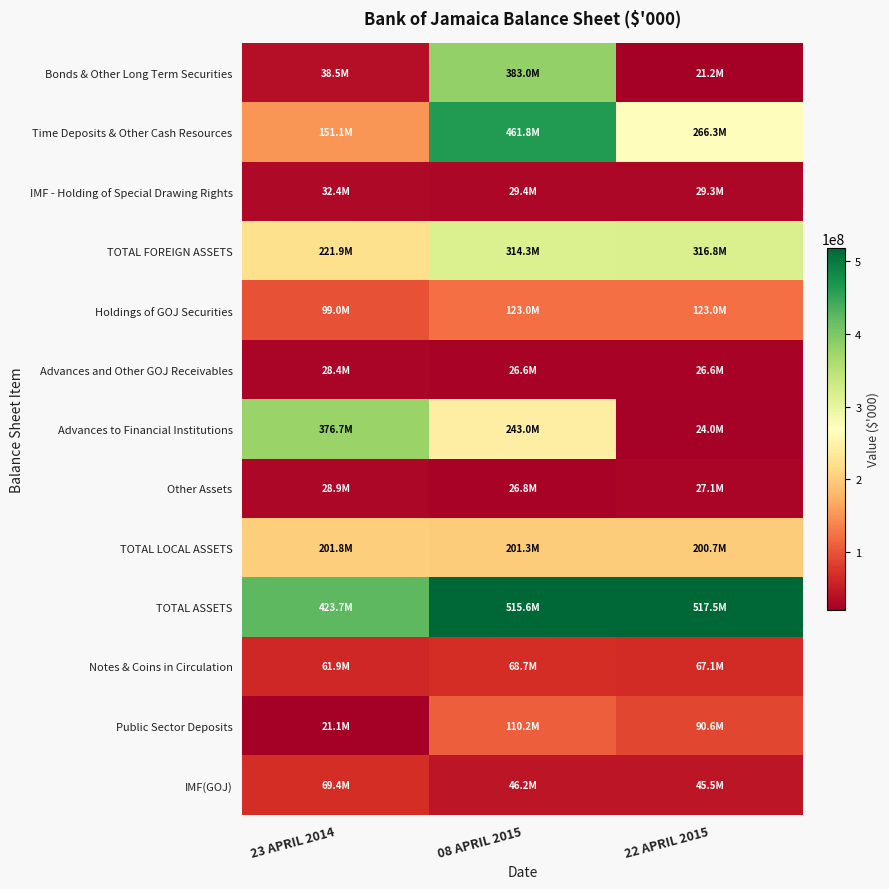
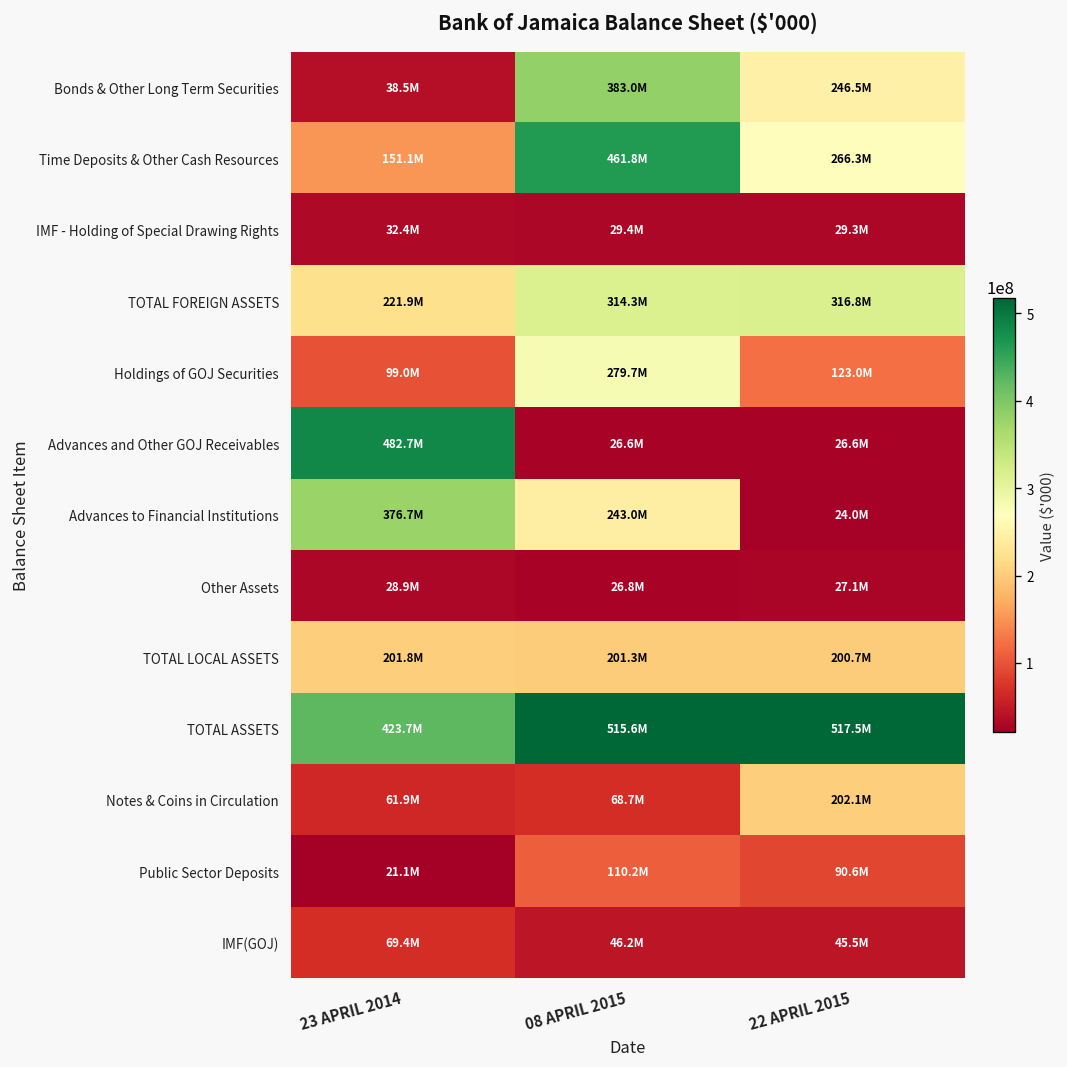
Bonds & Other Long Term Securities, 22 APRIL 2015: 21.2M -> 246.5M
Holdings of GOJ Securities, 08 APRIL 2015: 123.0M -> 279.7M
Advances and Other GOJ Receivables, 23 APRIL 2014: 28.4M -> 482.7M
Notes & Coins in Circulation, 22 APRIL 2015: 67.1M -> 202.1M
